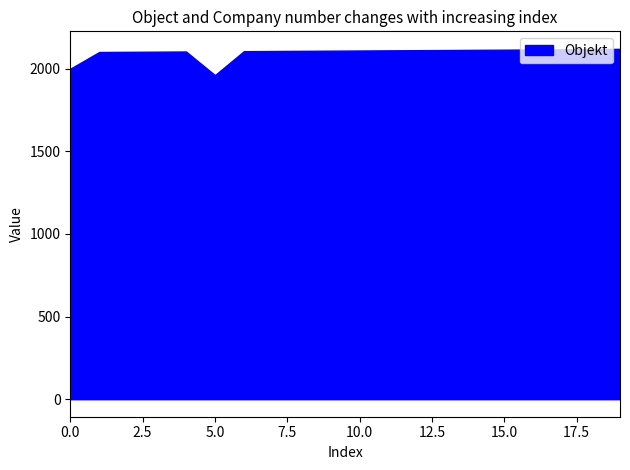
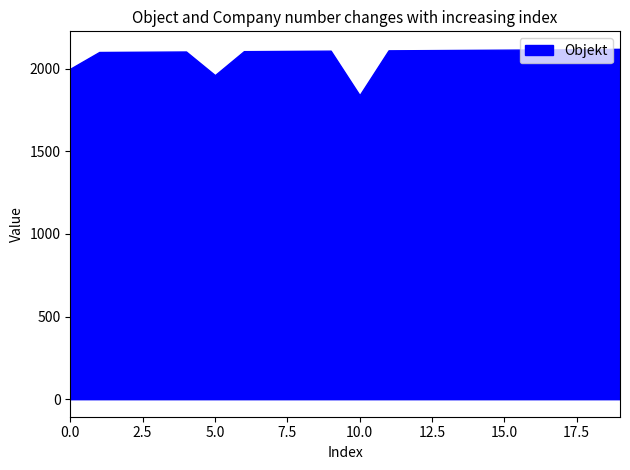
10.0: 2110 -> 1840
